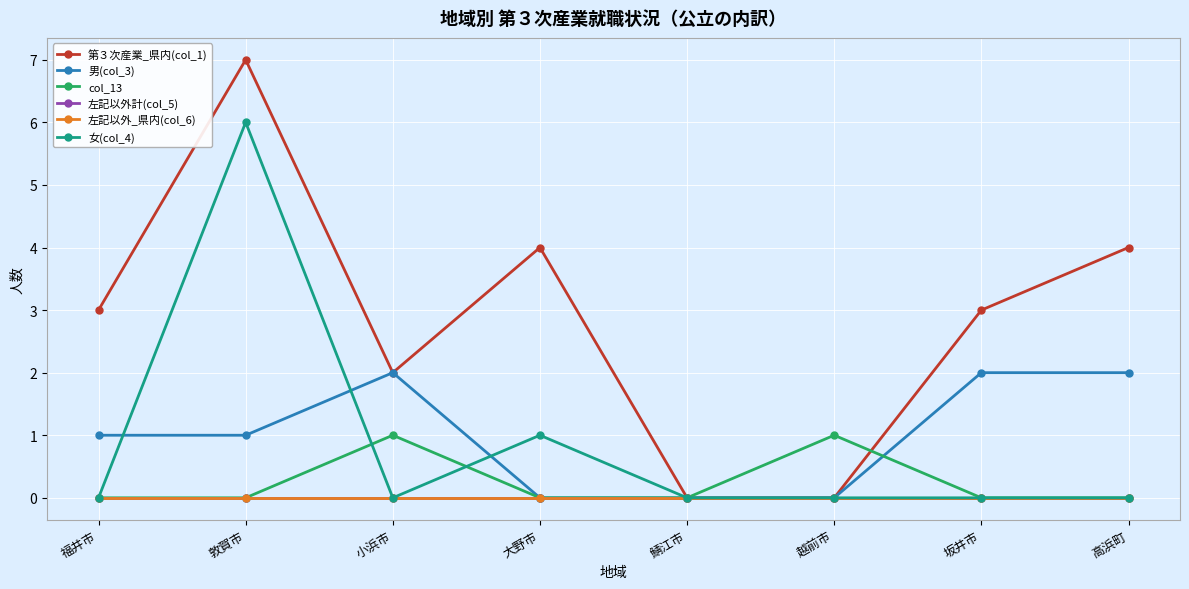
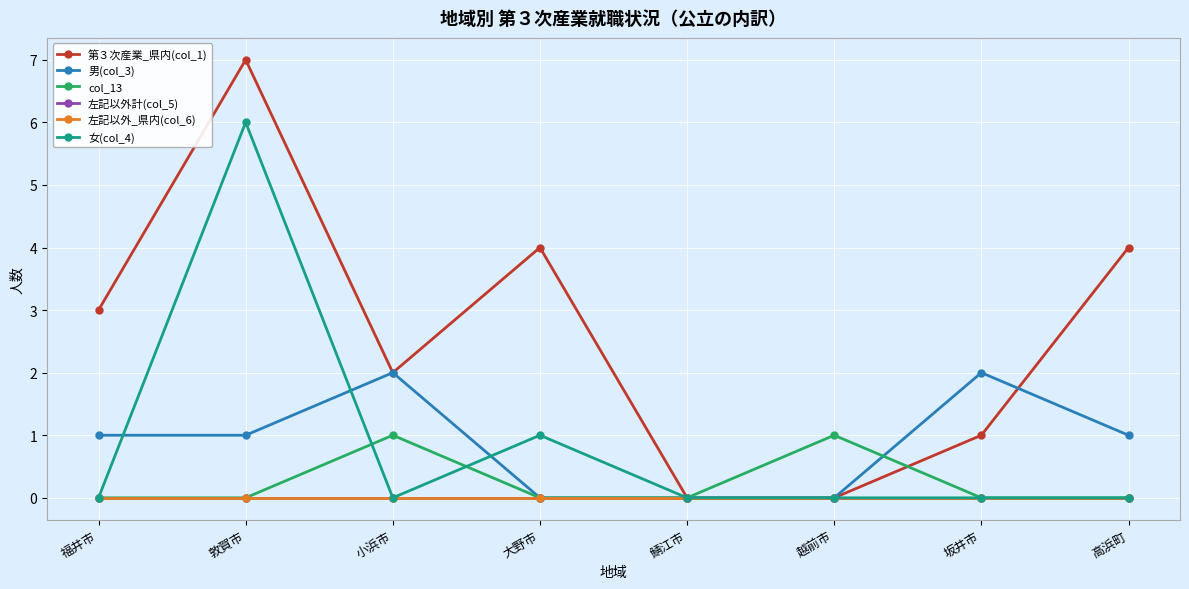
第３次産業_県内(col_1), 坂井市: 3 -> 1
男(col_3), 高浜町: 2 -> 1
